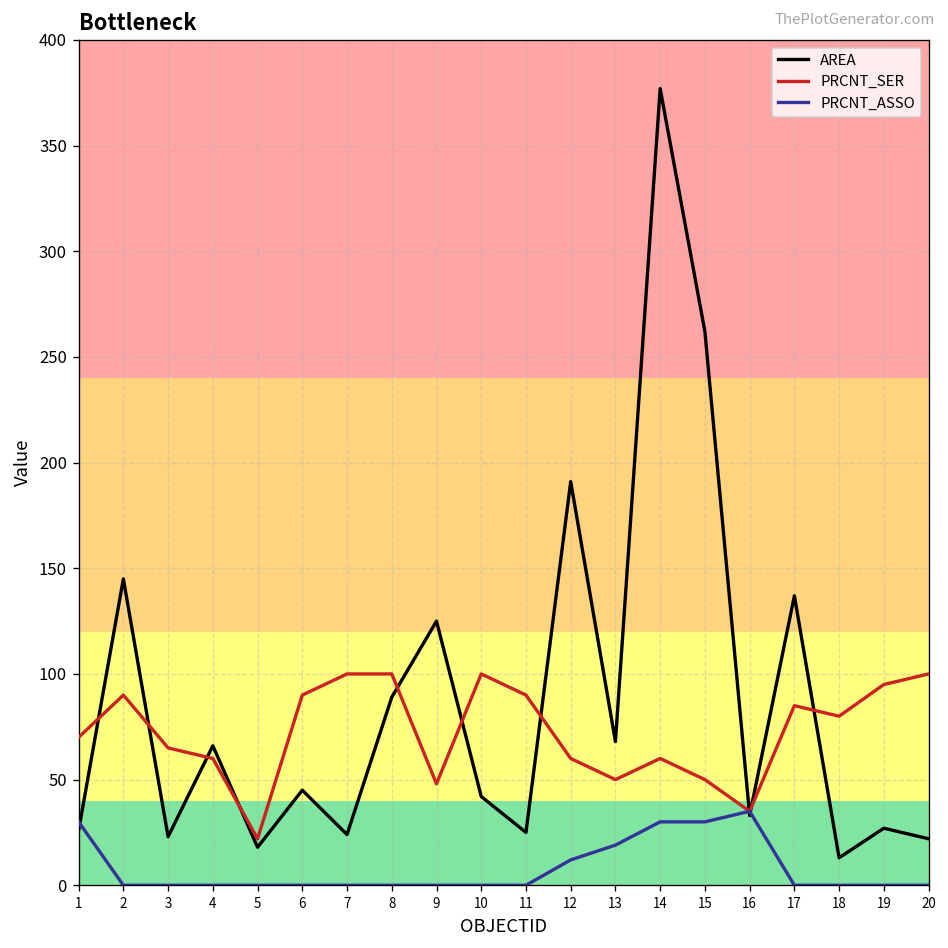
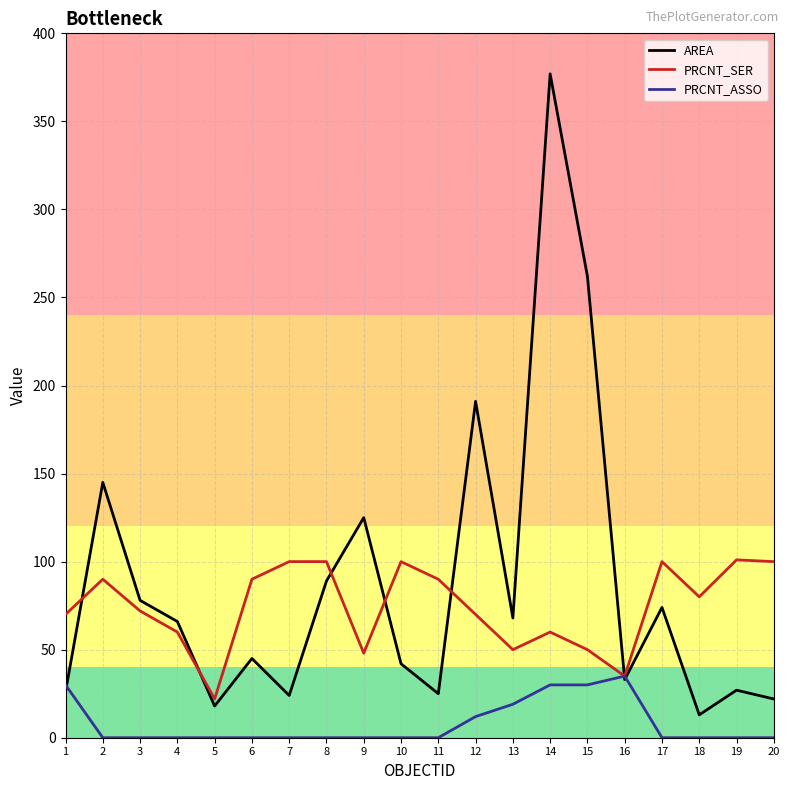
AREA, 3: 23 -> 78
PRCNT_SER, 3: 65 -> 72
PRCNT_SER, 12: 60 -> 70
AREA, 17: 137 -> 74
PRCNT_SER, 17: 85 -> 100
PRCNT_SER, 19: 95 -> 101
